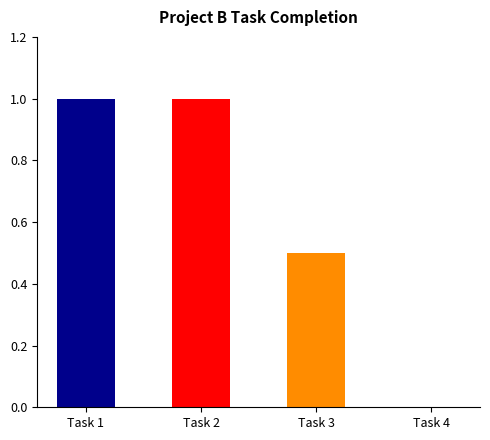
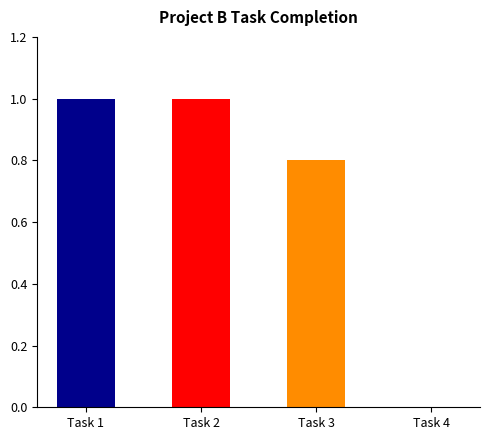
Task 3: 0.5 -> 0.8
